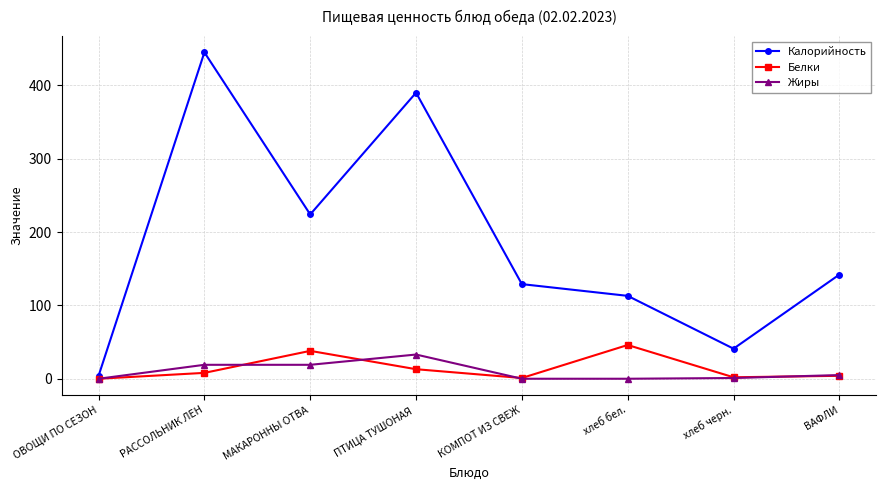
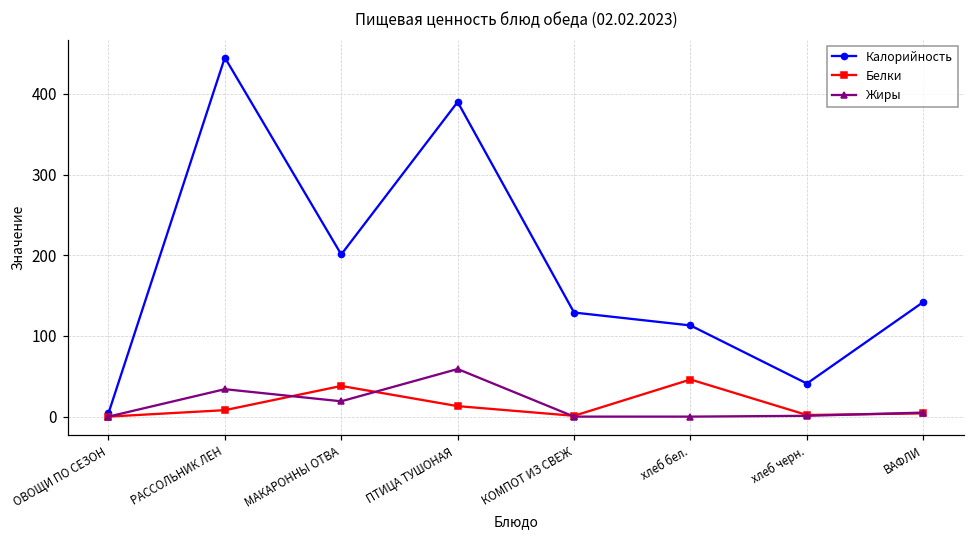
Жиры, РАССОЛЬНИК ЛЕН: 20 -> 30
Калорийность, МАКАРОННЫ ОТВА: 220 -> 200
Жиры, ПТИЦА ТУШОНАЯ: 30 -> 60
